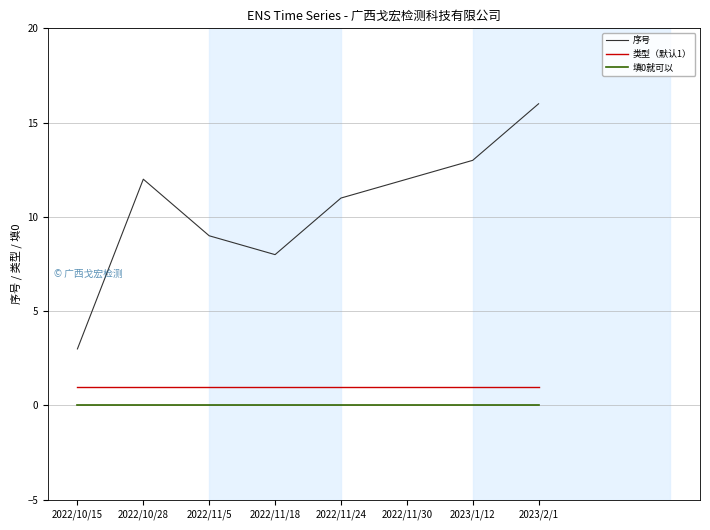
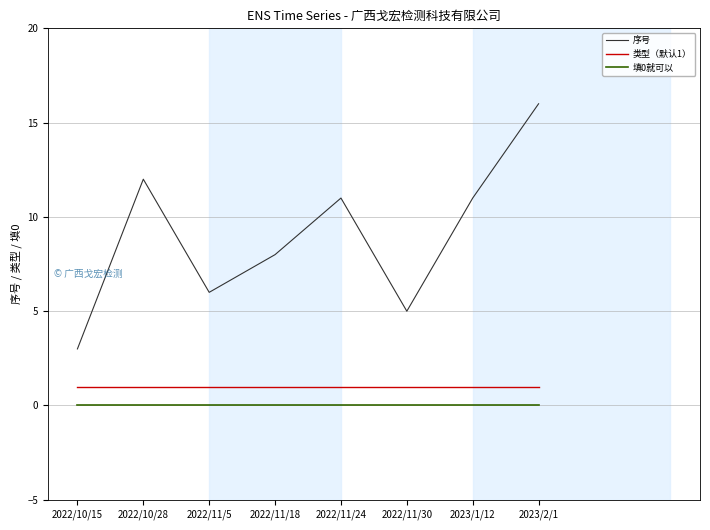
序号, 2022/11/5: 9 -> 6
序号, 2022/11/30: 12 -> 5
序号, 2023/1/12: 13 -> 11
